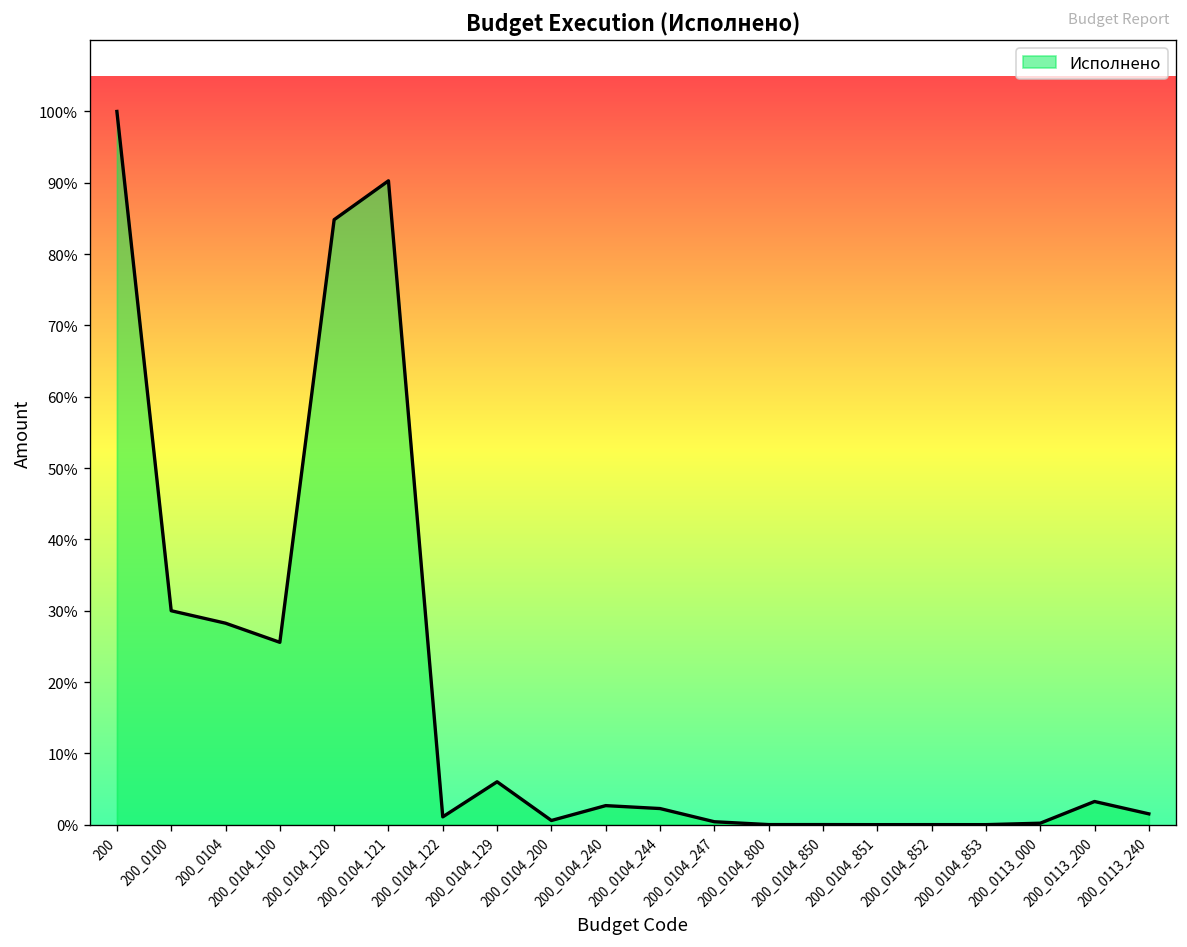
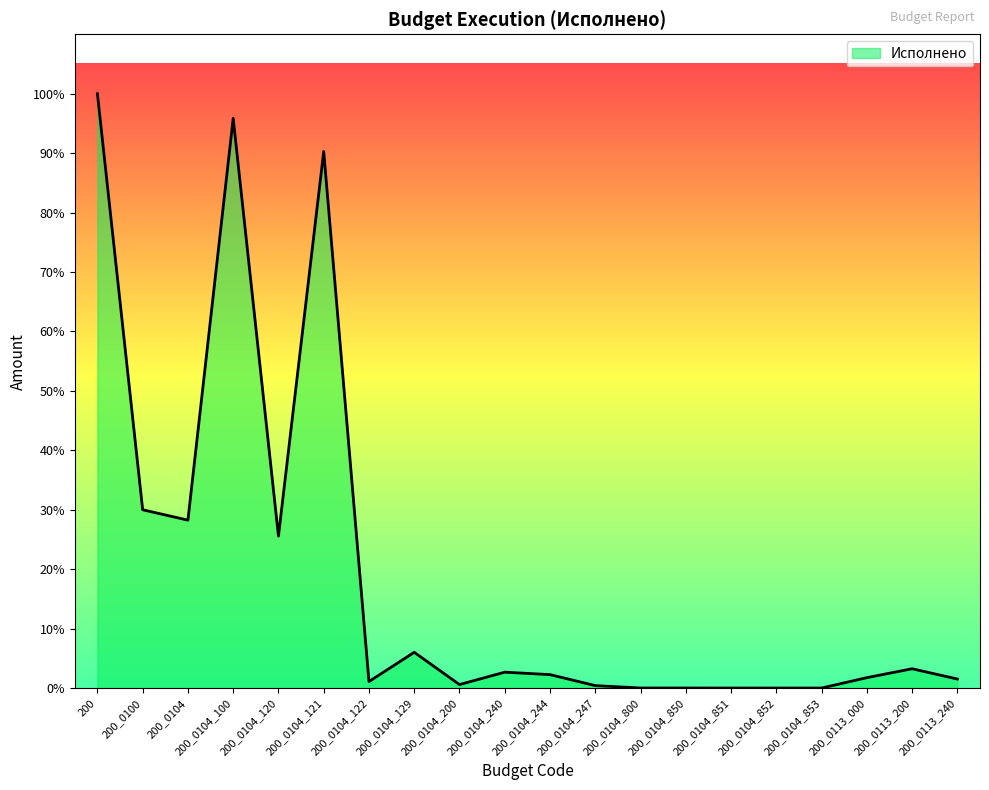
200_0104_100: 26% -> 96%
200_0104_120: 85% -> 26%
200_0113_000: 0% -> 2%
